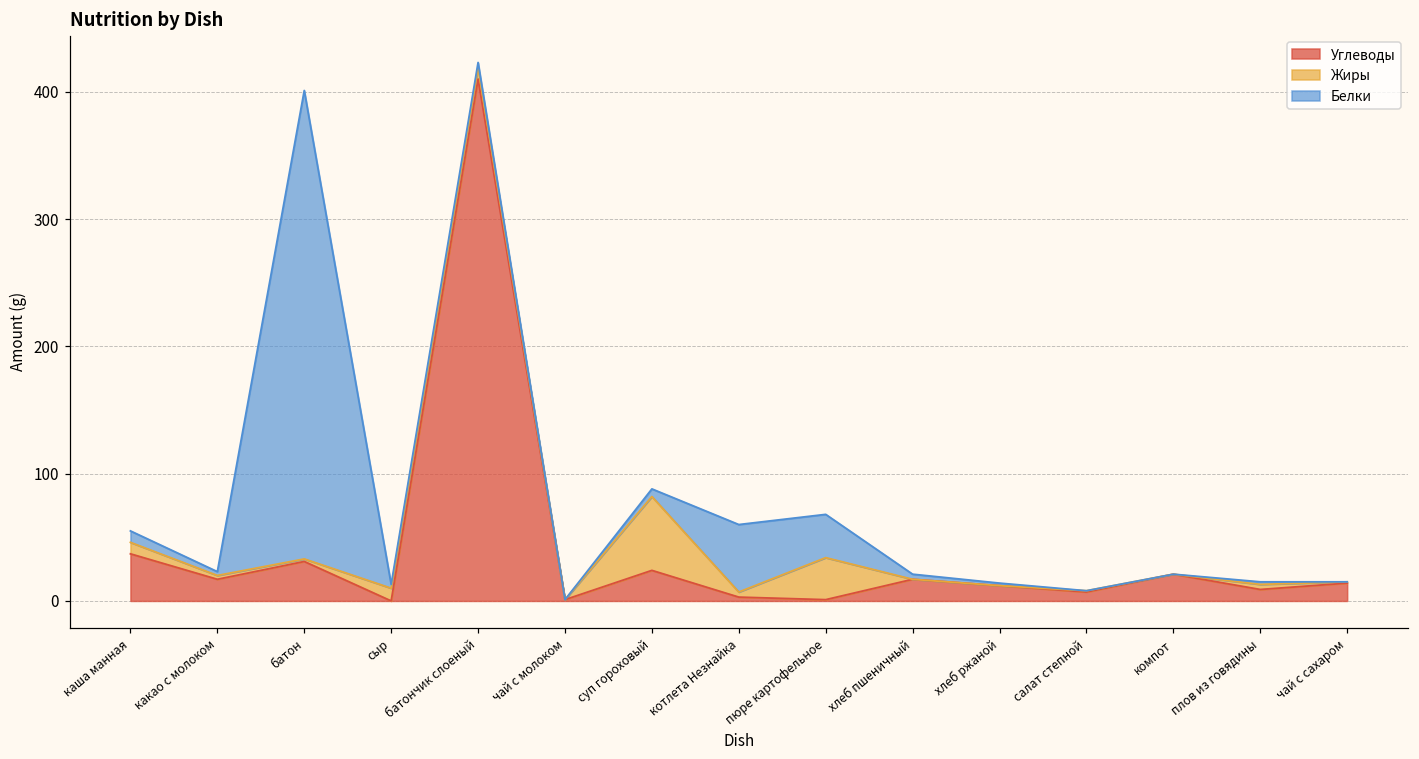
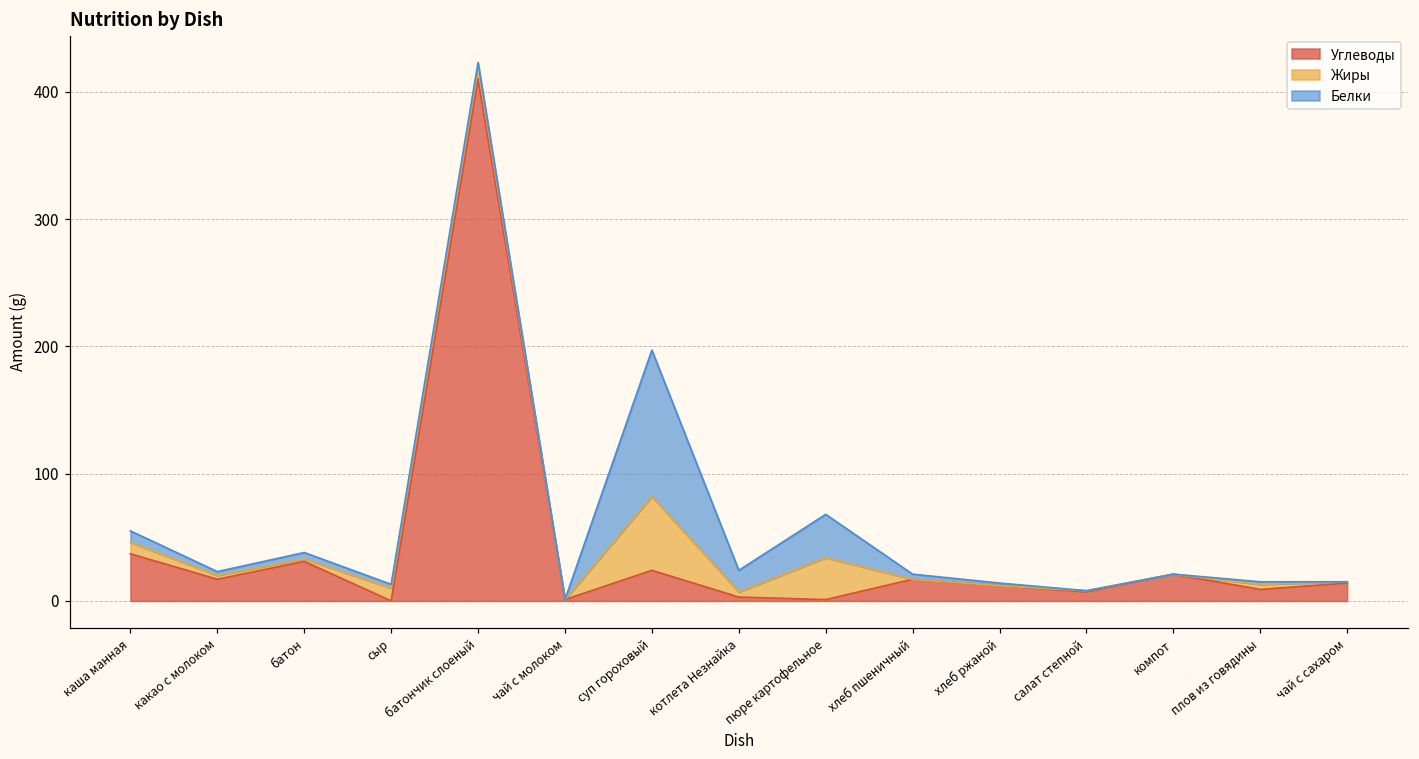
Белки, батон: 368 -> 5
Белки, суп гороховый: 6 -> 115
Белки, котлета Незнайка: 53 -> 17
